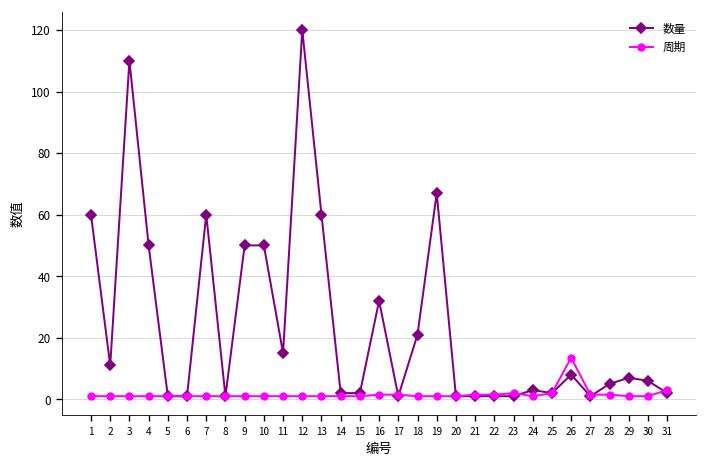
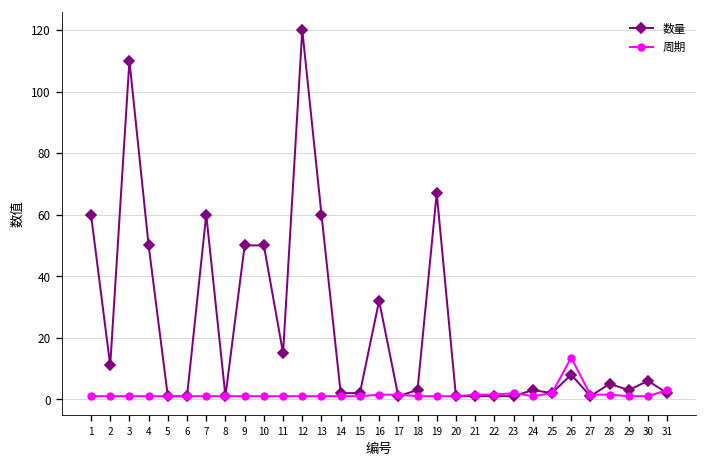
数量, 18: 21 -> 3
数量, 29: 7 -> 3
